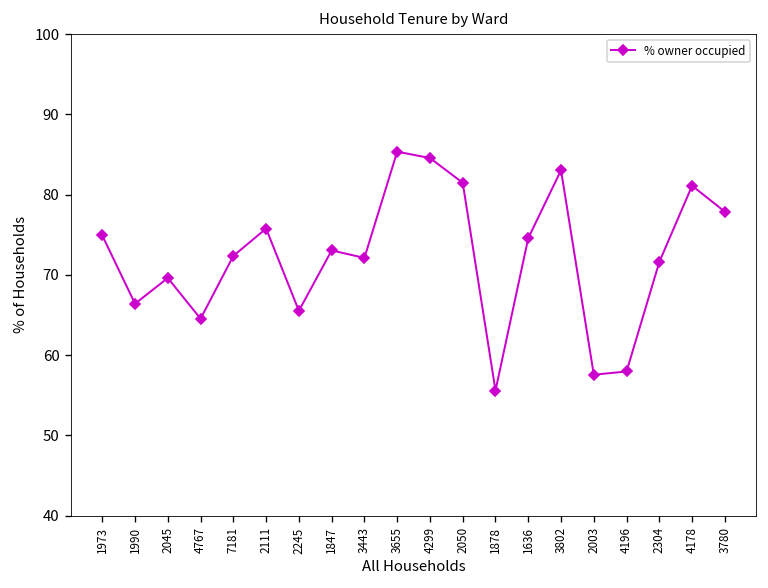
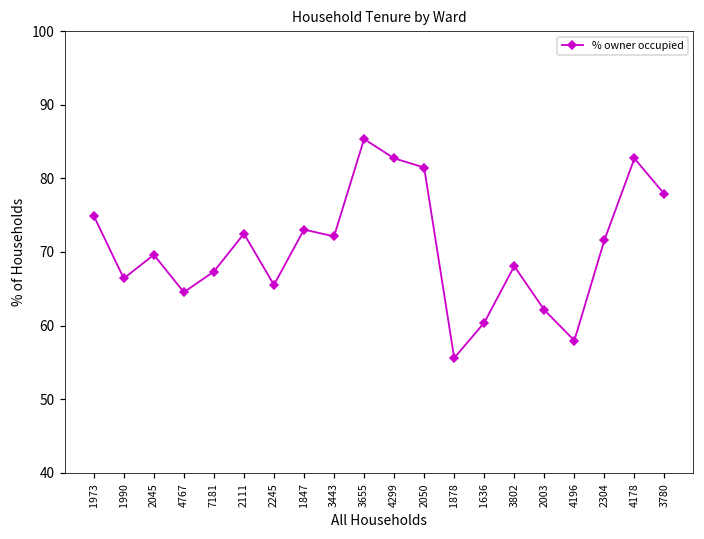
7181: 72 -> 67
2111: 76 -> 72
4299: 85 -> 83
1636: 75 -> 60
3802: 83 -> 68
2003: 58 -> 62
4178: 81 -> 83
